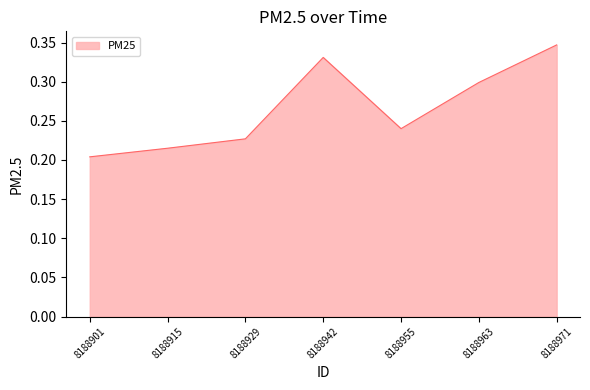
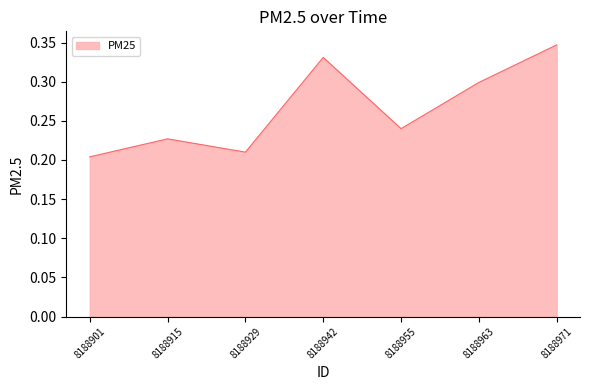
8188915: 0.22 -> 0.23
8188929: 0.23 -> 0.21
